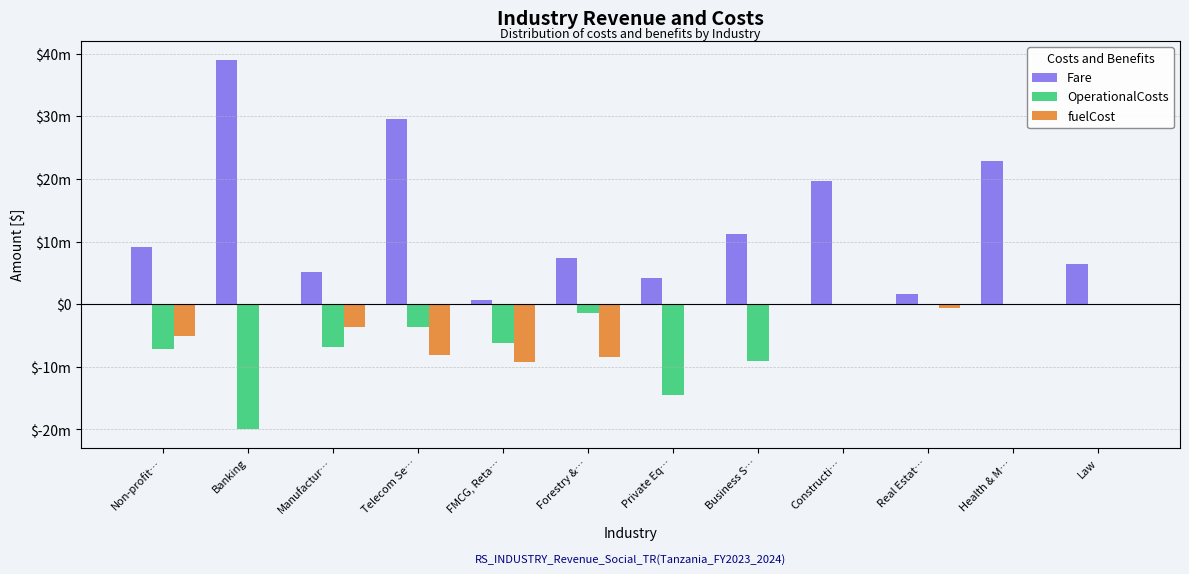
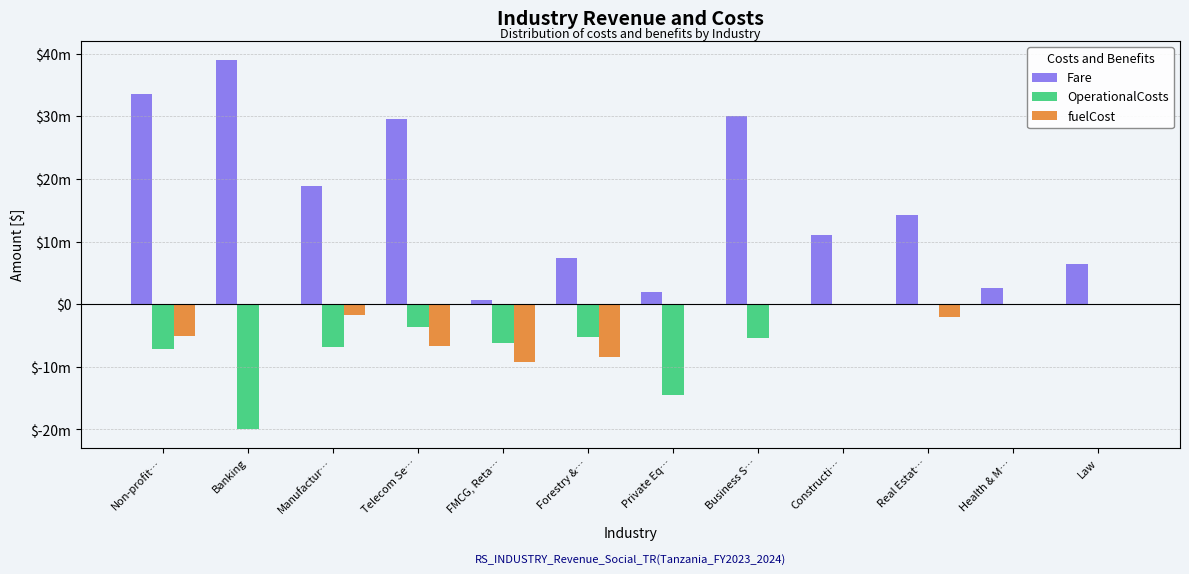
Fare, Non-profit…: $9m -> $34m
Fare, Manufactur…: $5m -> $19m
fuelCost, Manufactur…: $-4m -> $-2m
fuelCost, Telecom Se…: $-8m -> $-7m
OperationalCosts, Forestry &…: $-1m -> $-5m
Fare, Private Eq…: $4m -> $2m
Fare, Business S…: $11m -> $30m
OperationalCosts, Business S…: $-9m -> $-5m
Fare, Constructi…: $20m -> $11m
Fare, Real Estat…: $2m -> $14m
fuelCost, Real Estat…: $-1m -> $-2m
Fare, Health & M…: $23m -> $3m
